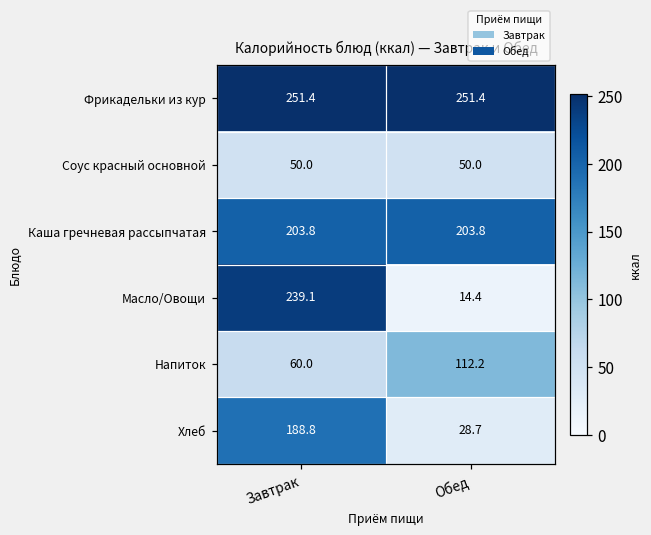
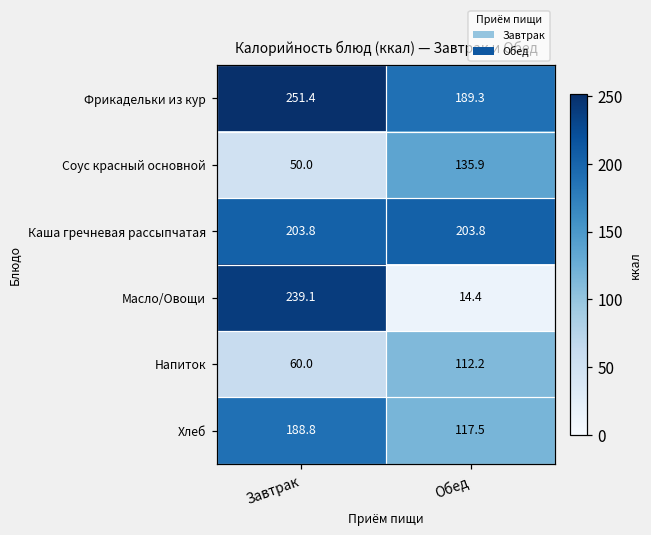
Фрикадельки из кур, Обед: 251.4 -> 189.3
Соус красный основной, Обед: 50.0 -> 135.9
Хлеб, Обед: 28.7 -> 117.5
